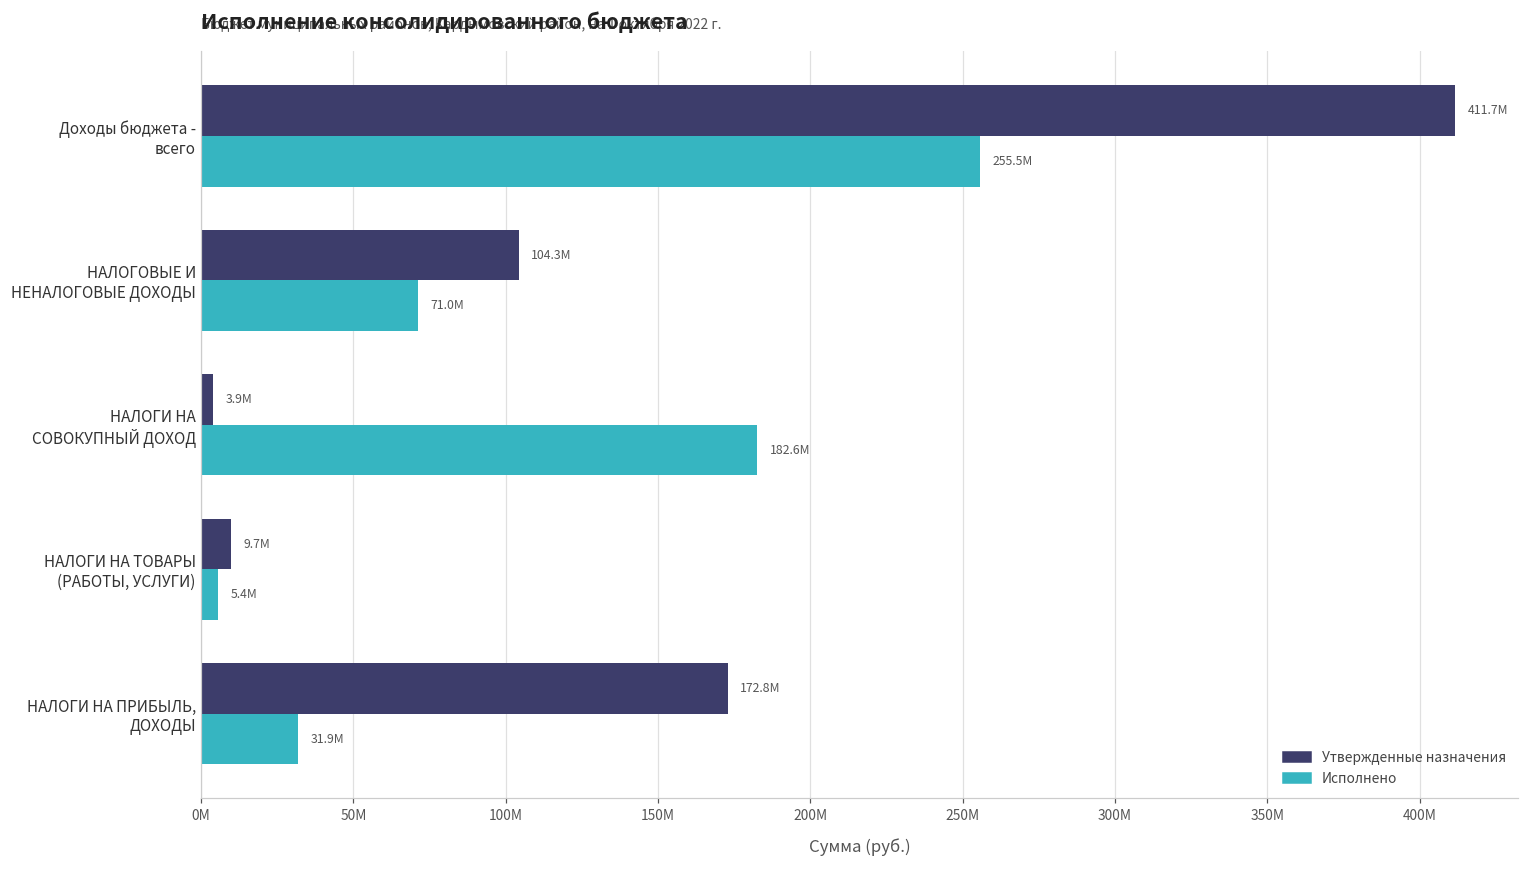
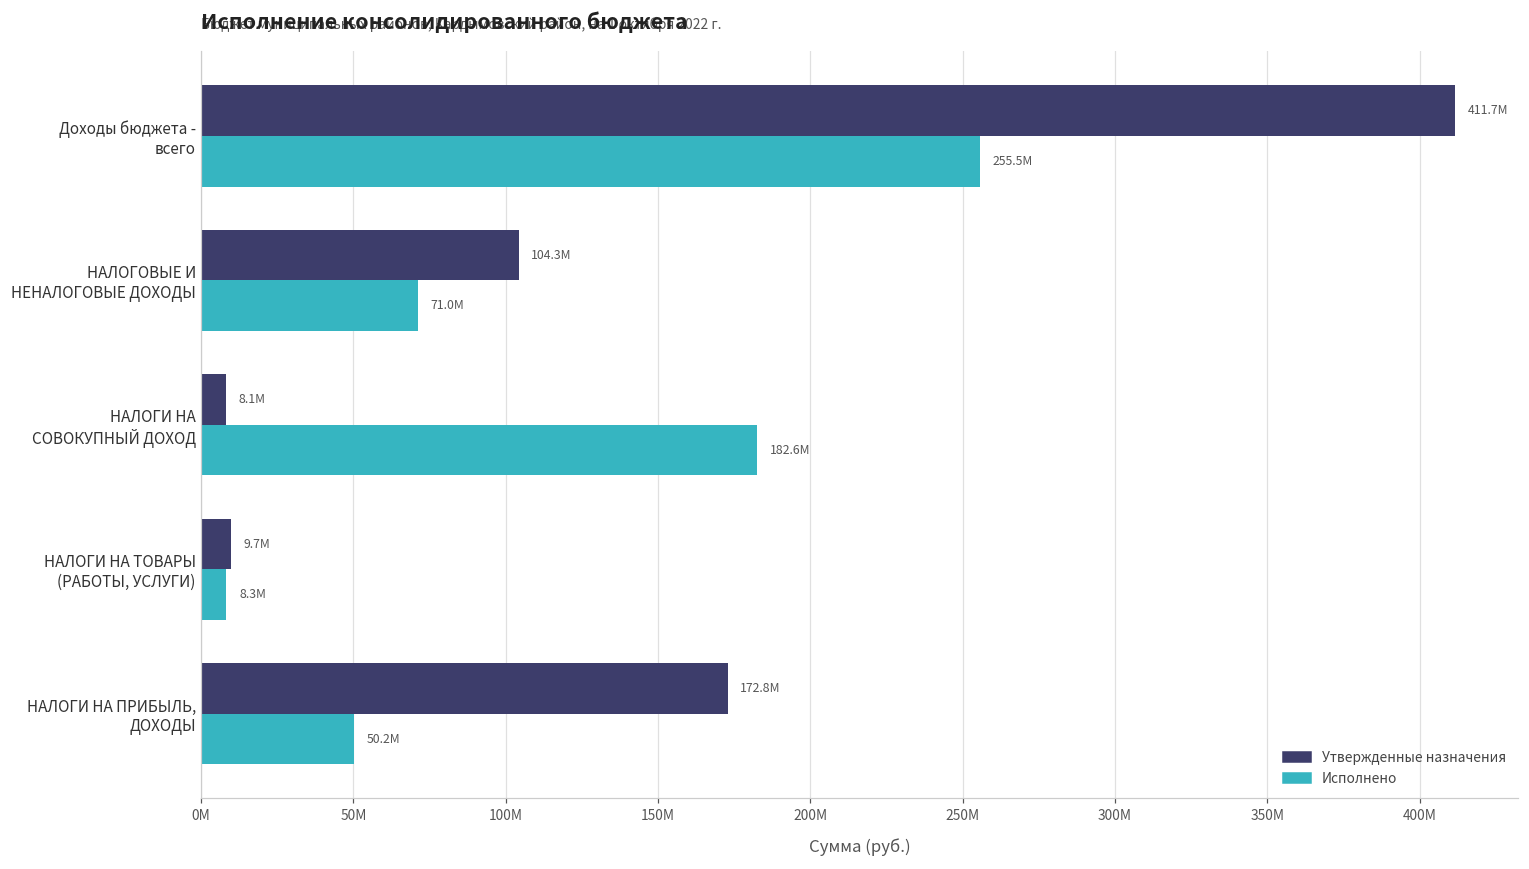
Утвержденные назначения, НАЛОГИ НА СОВОКУПНЫЙ ДОХОД: 3.9M -> 8.1M
Исполнено, НАЛОГИ НА ТОВАРЫ (РАБОТЫ, УСЛУГИ): 5.4M -> 8.3M
Исполнено, НАЛОГИ НА ПРИБЫЛЬ, ДОХОДЫ: 31.9M -> 50.2M
